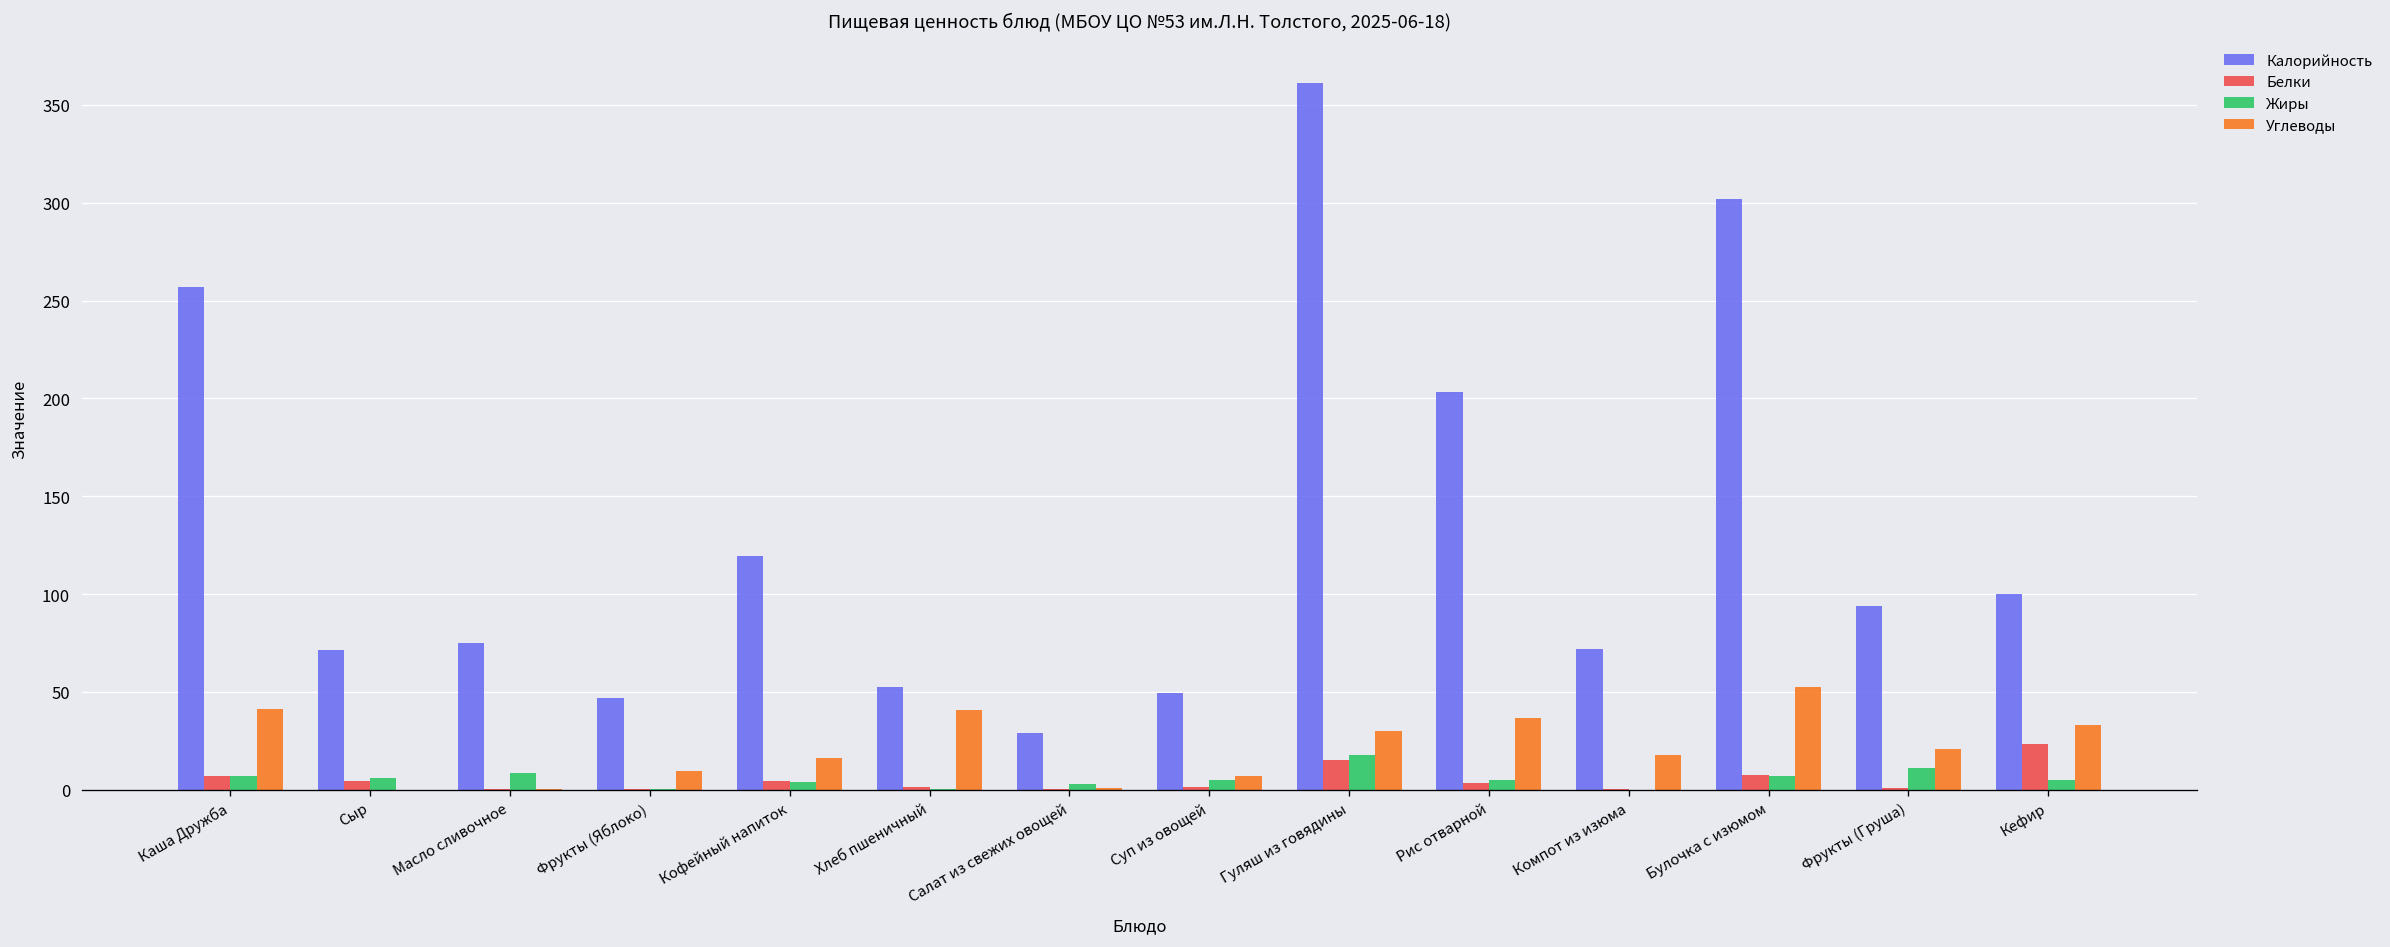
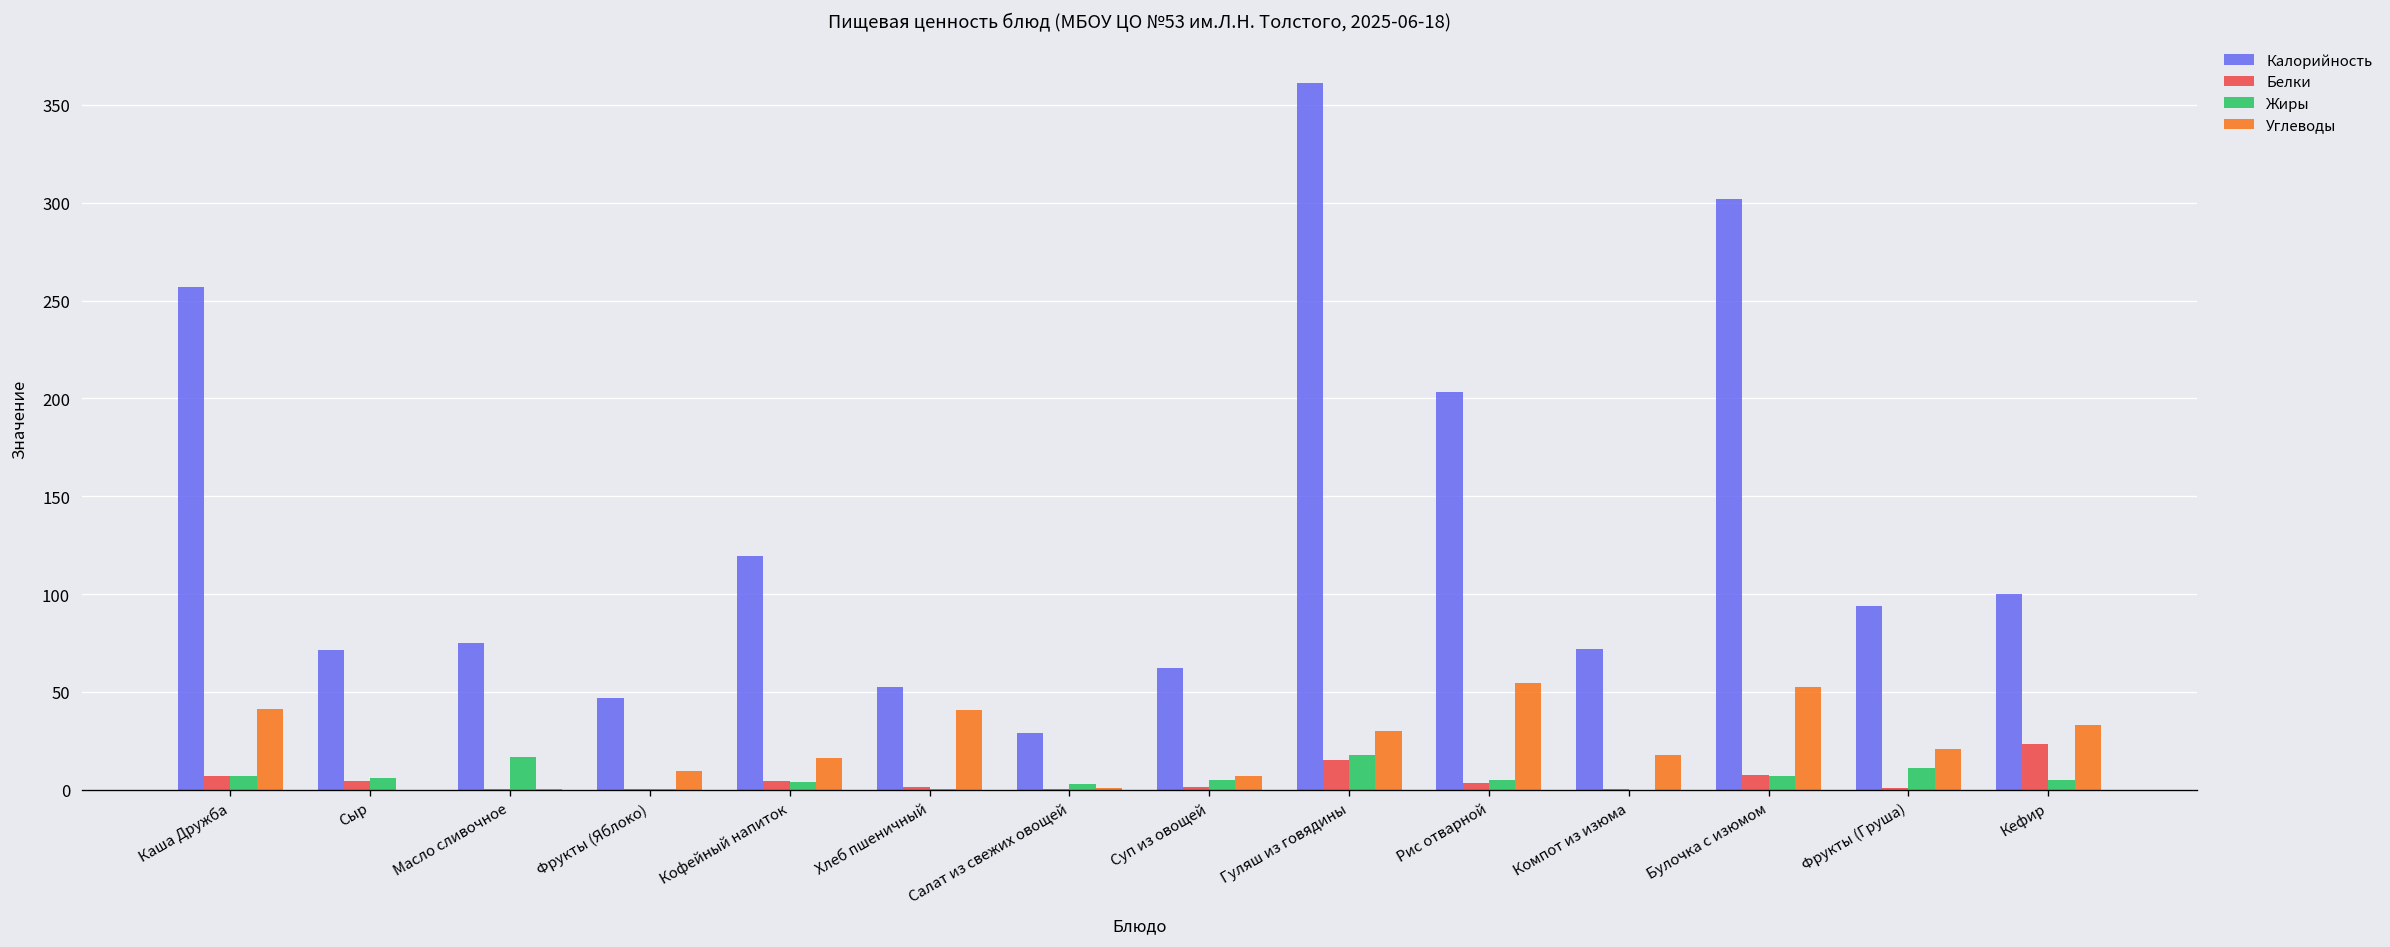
Жиры, Масло сливочное: 8 -> 17
Калорийность, Суп из овощей: 49 -> 62
Углеводы, Рис отварной: 36 -> 54
